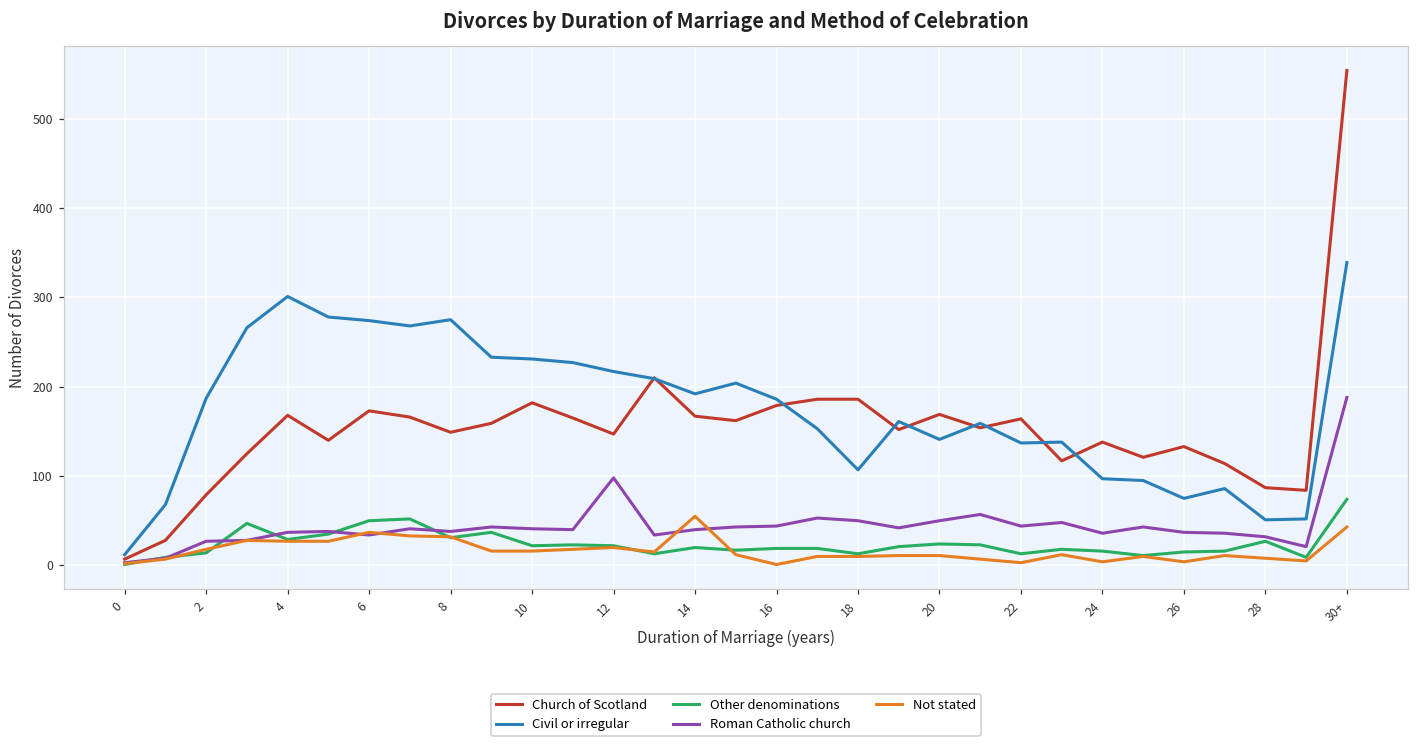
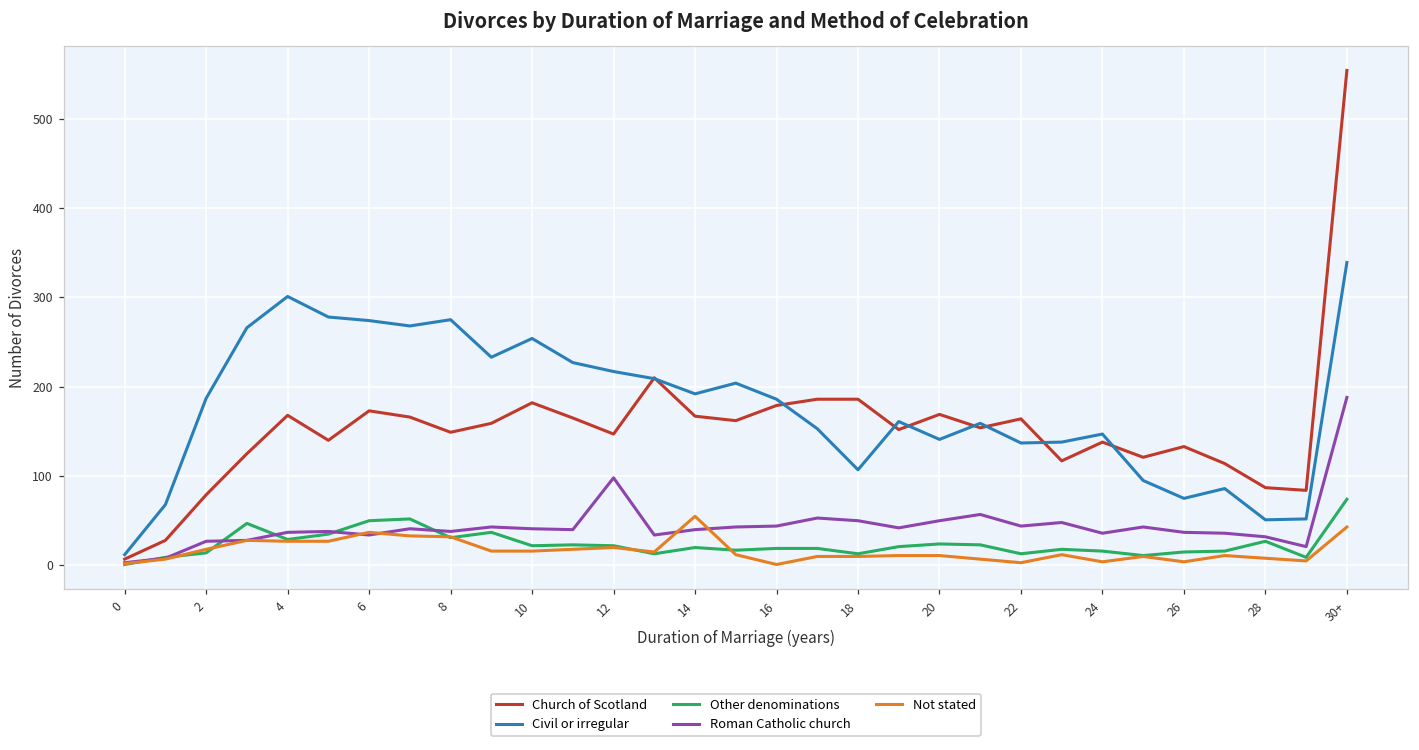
Civil or irregular, 10: 230 -> 250
Civil or irregular, 24: 100 -> 150
